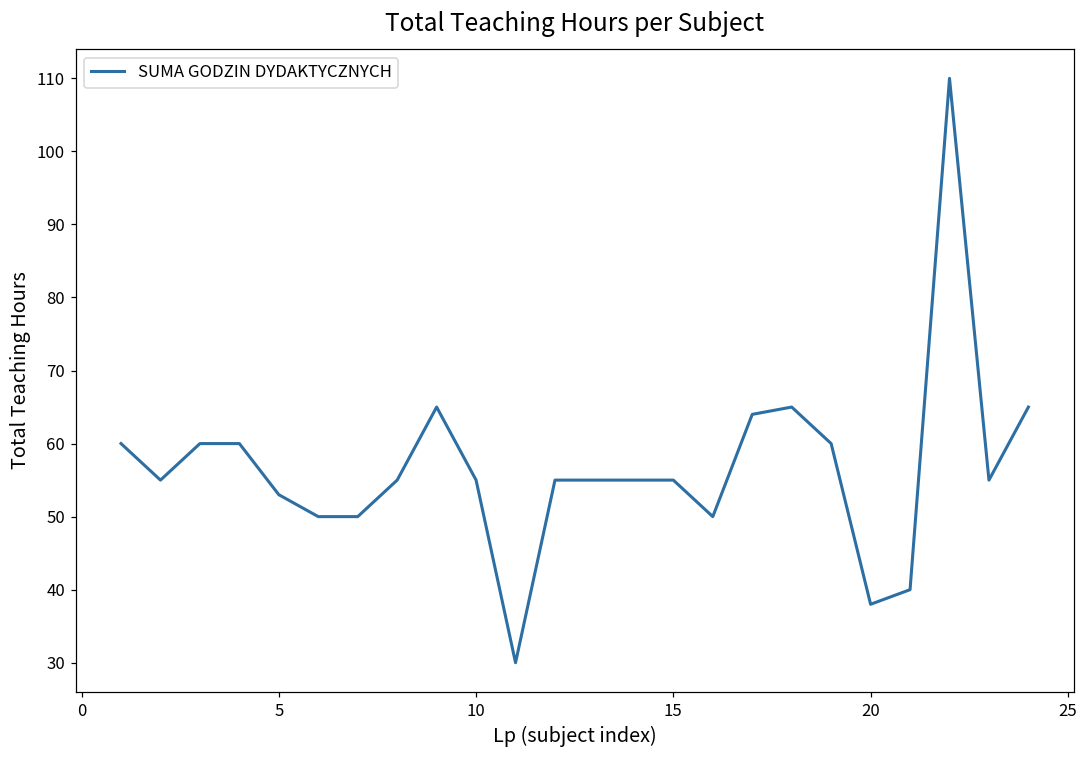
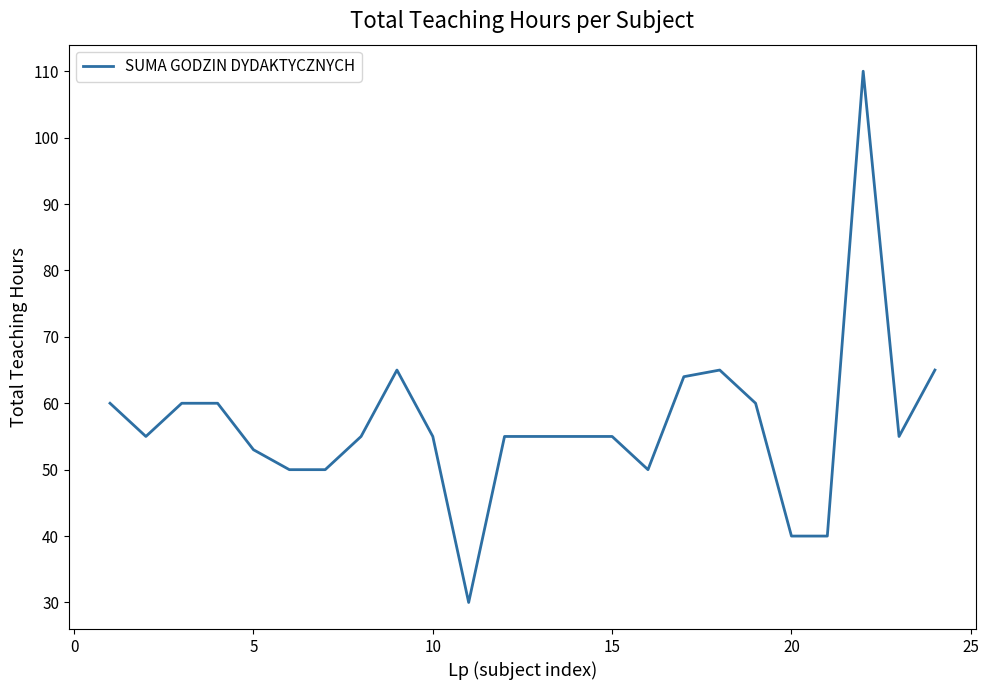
20: 38 -> 40
